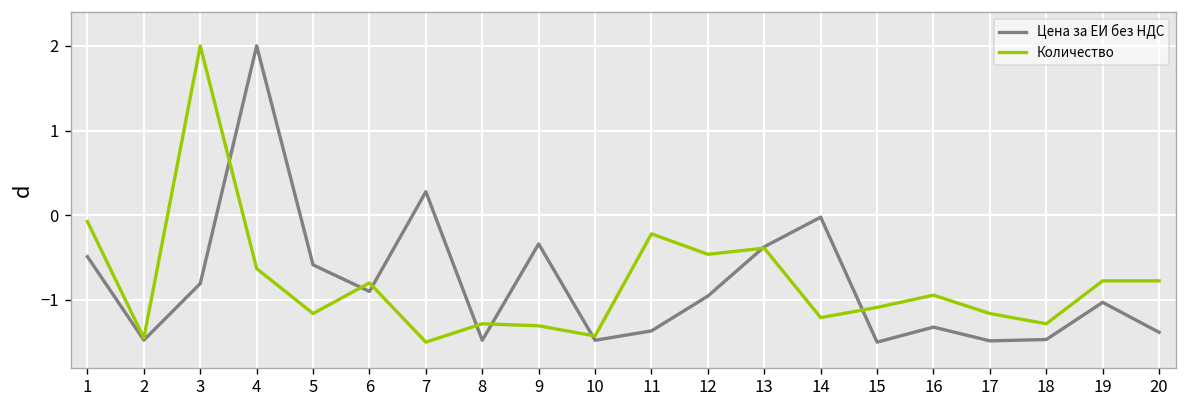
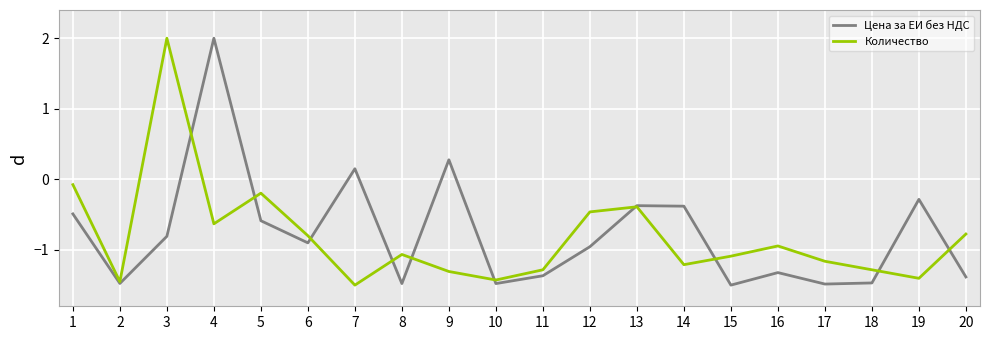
Количество, 5: -1.2 -> -0.2
Цена за ЕИ без НДС, 7: 0.3 -> 0.1
Количество, 8: -1.3 -> -1.1
Цена за ЕИ без НДС, 9: -0.3 -> 0.3
Количество, 11: -0.2 -> -1.3
Цена за ЕИ без НДС, 14: 0.0 -> -0.4
Цена за ЕИ без НДС, 19: -1.0 -> -0.3
Количество, 19: -0.8 -> -1.4
